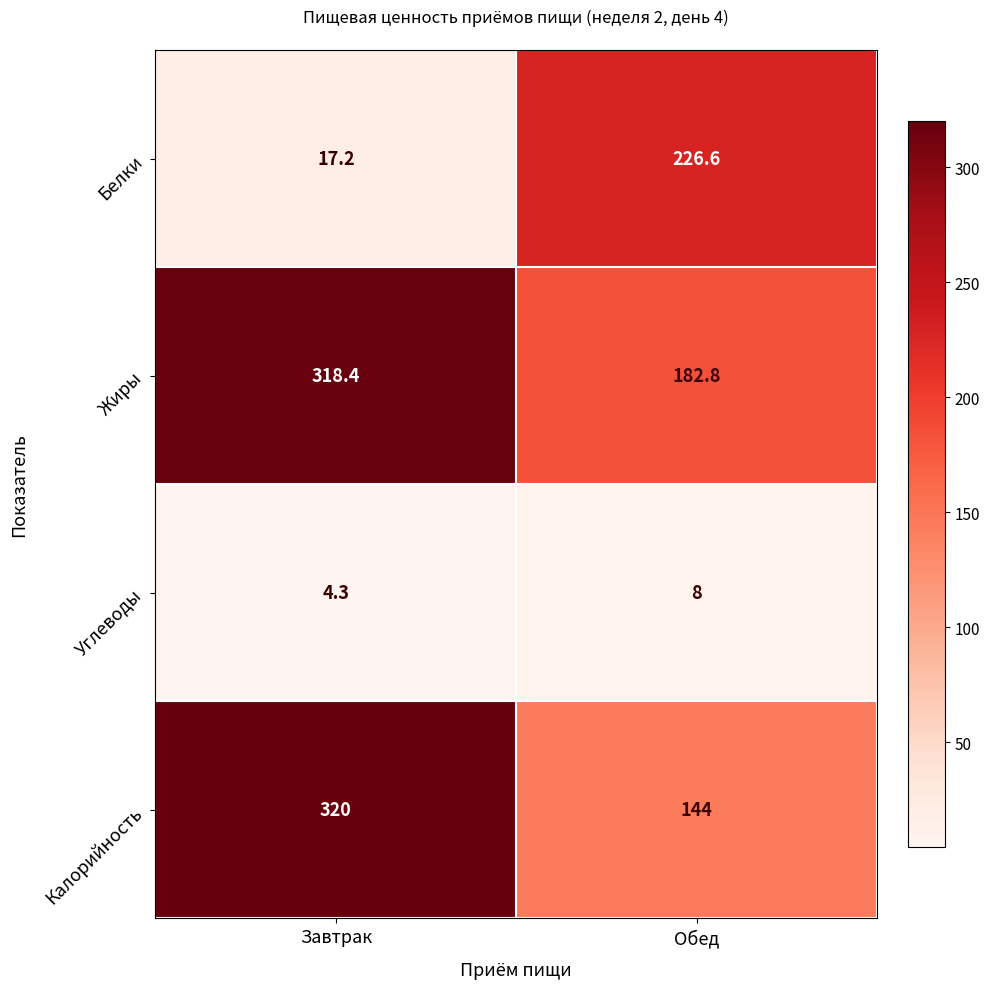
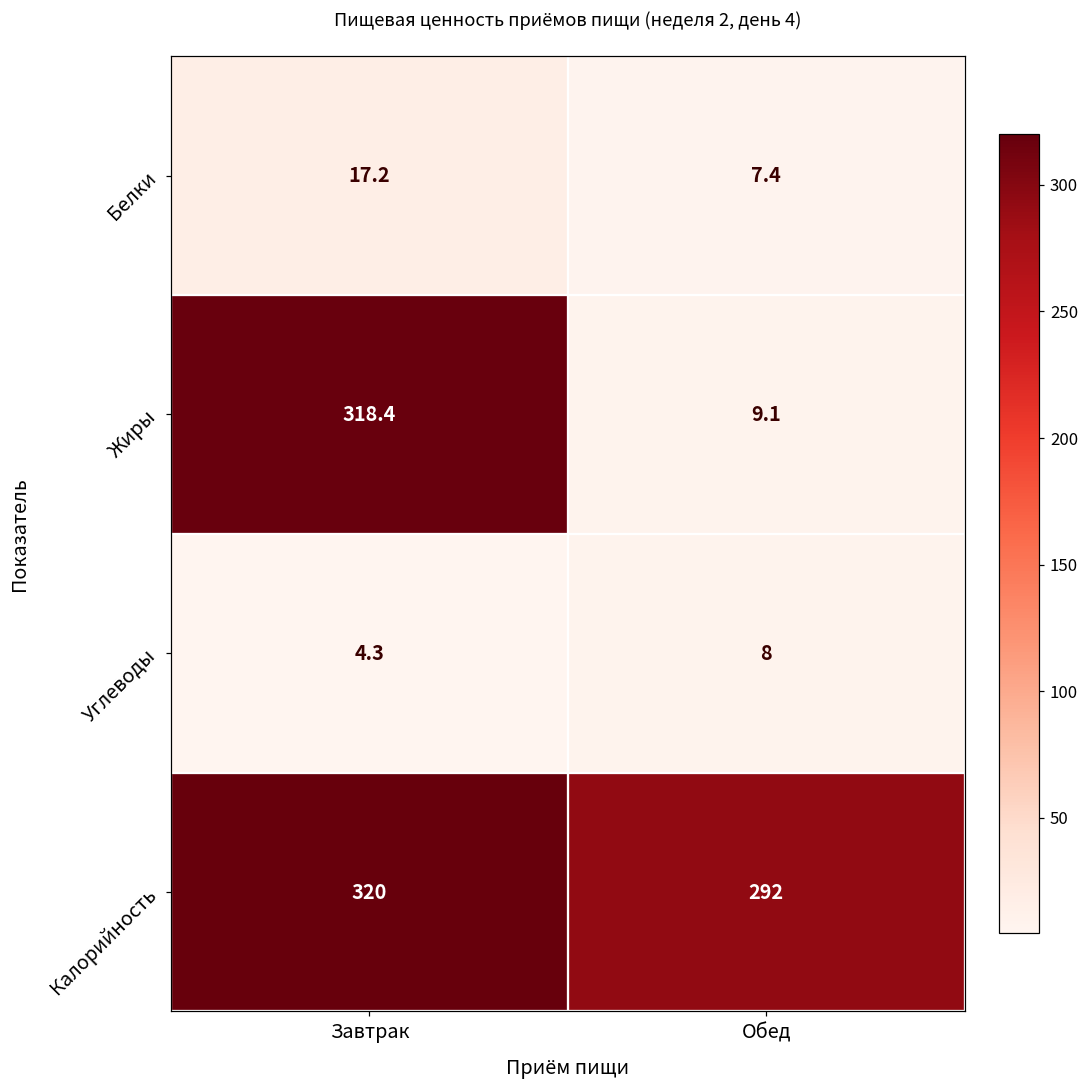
Белки, Обед: 226.6 -> 7.4
Жиры, Обед: 182.8 -> 9.1
Калорийность, Обед: 144 -> 292
